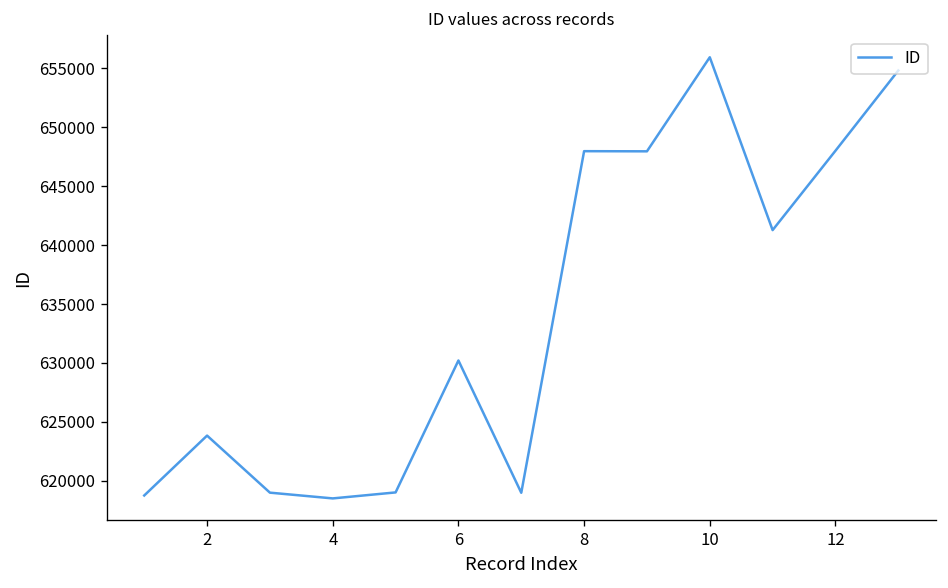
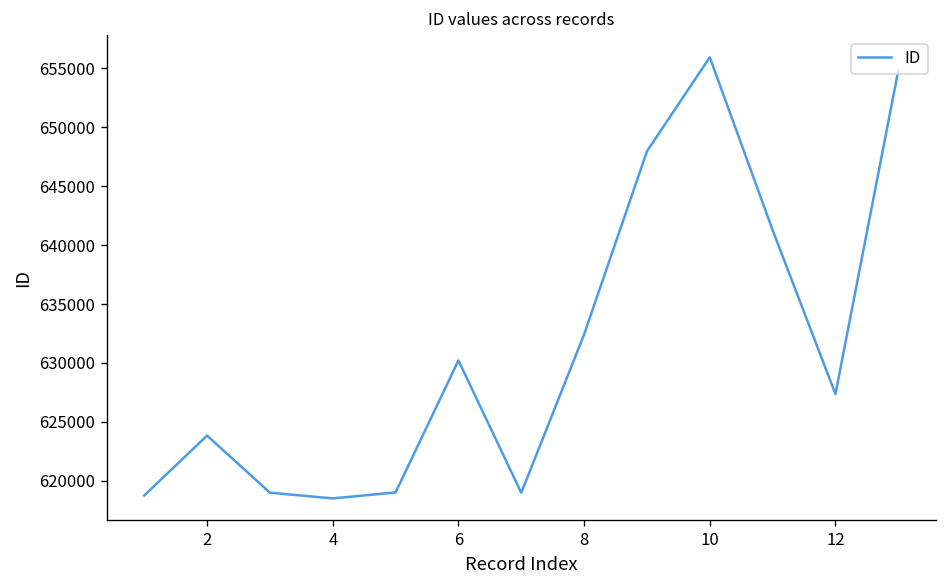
8: 648000 -> 632000
12: 648000 -> 627000
